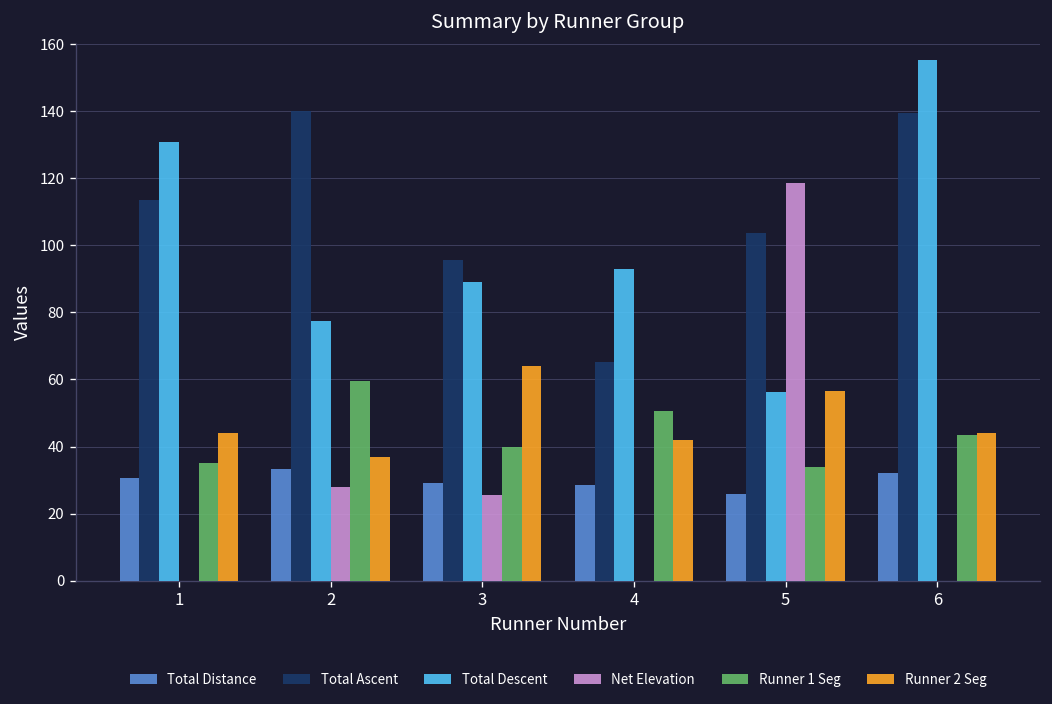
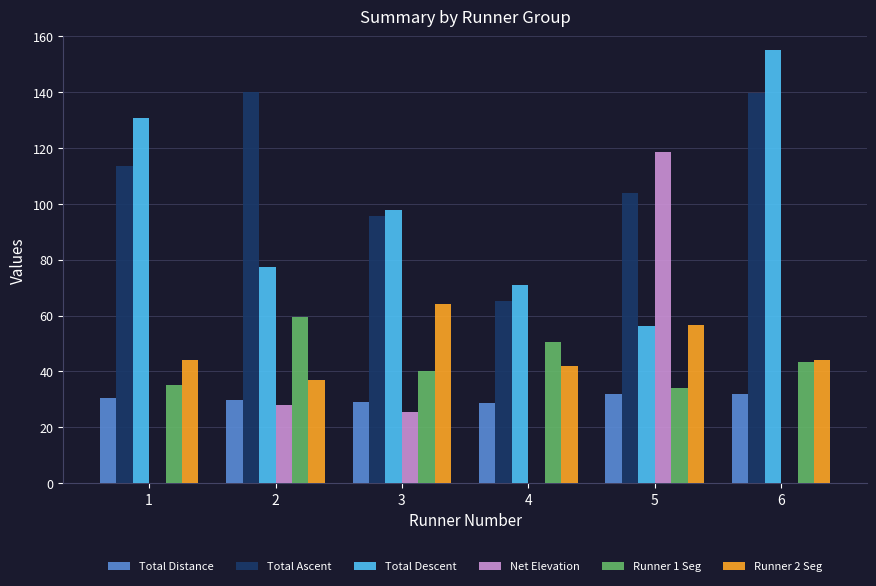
Total Distance, 2: 33 -> 30
Total Descent, 3: 89 -> 98
Total Descent, 4: 93 -> 71
Total Distance, 5: 26 -> 32
